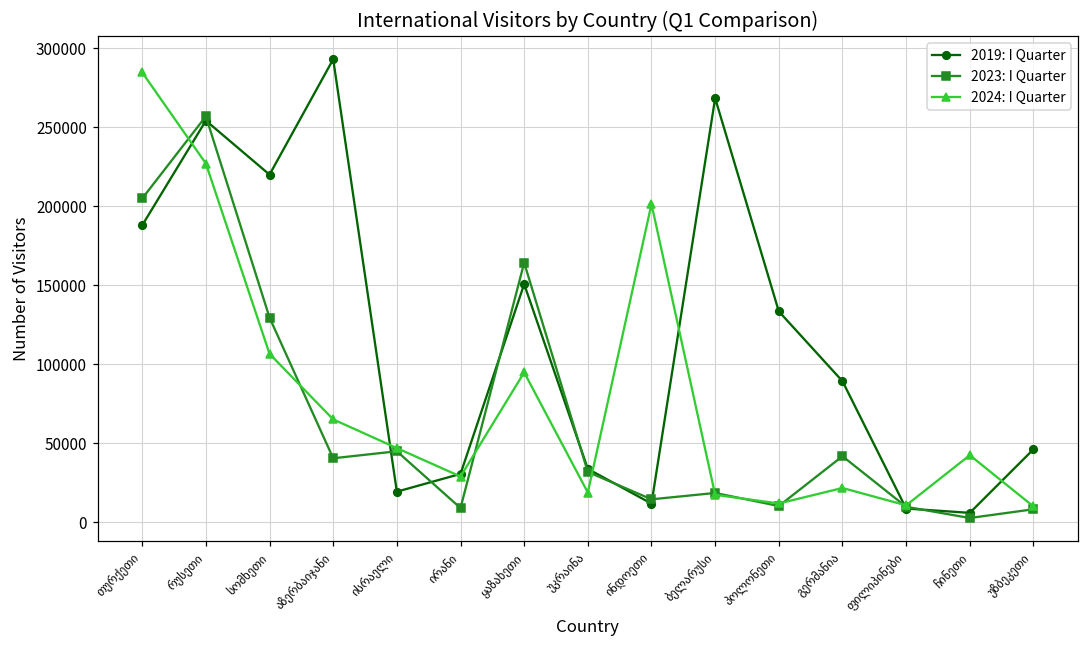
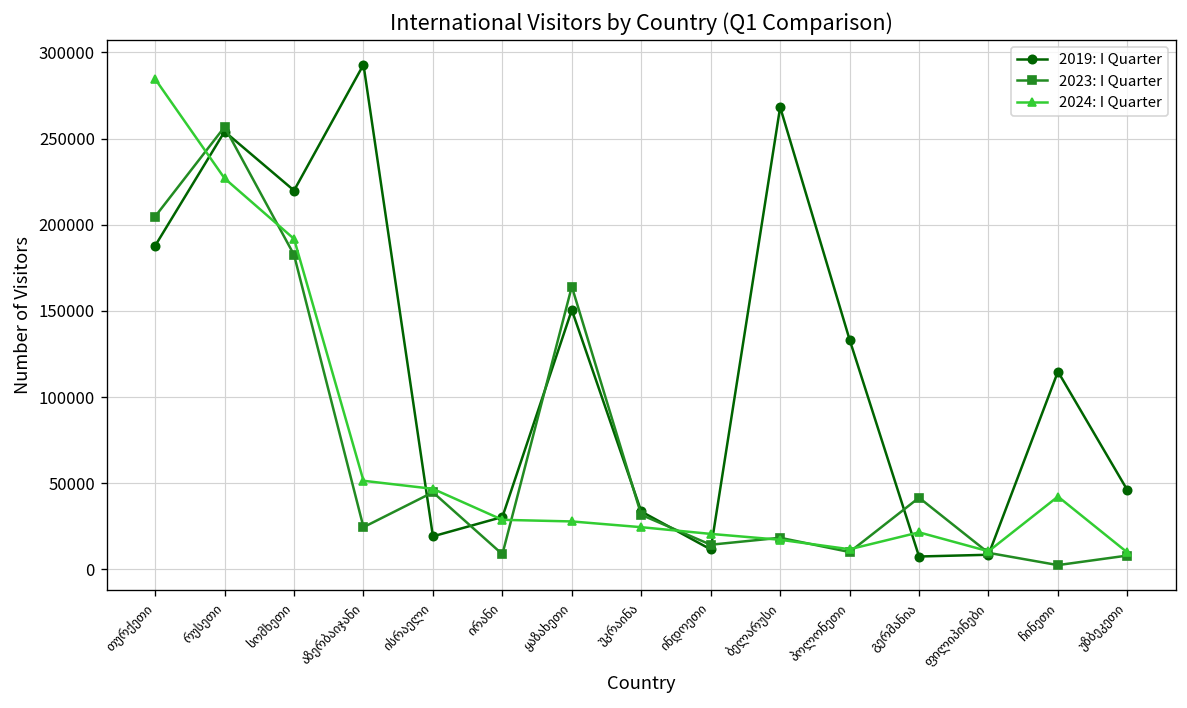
2023: I Quarter, სომხეთი: 129000 -> 183000
2024: I Quarter, სომხეთი: 106000 -> 192000
2023: I Quarter, აზერბაიჯანი: 40000 -> 25000
2024: I Quarter, აზერბაიჯანი: 65000 -> 51000
2024: I Quarter, ყაზახეთი: 95000 -> 28000
2024: I Quarter, უკრაინა: 19000 -> 25000
2024: I Quarter, ინდოეთი: 201000 -> 21000
2019: I Quarter, გერმანია: 89000 -> 8000
2019: I Quarter, ჩინეთი: 6000 -> 115000
